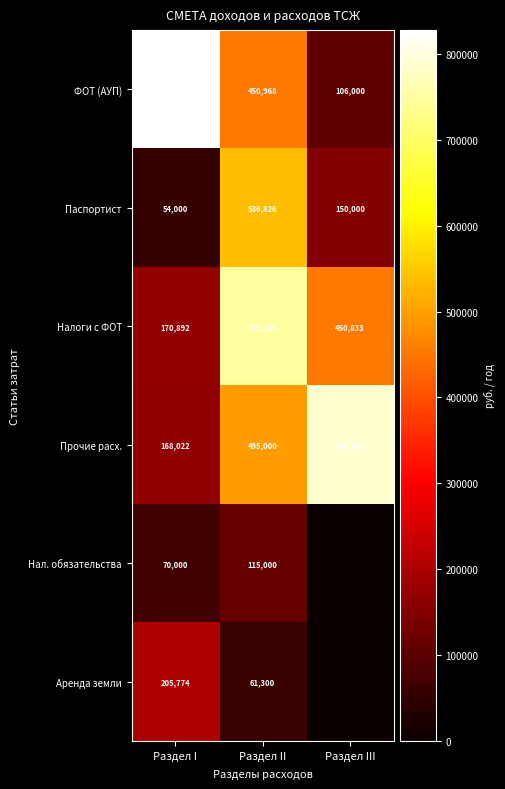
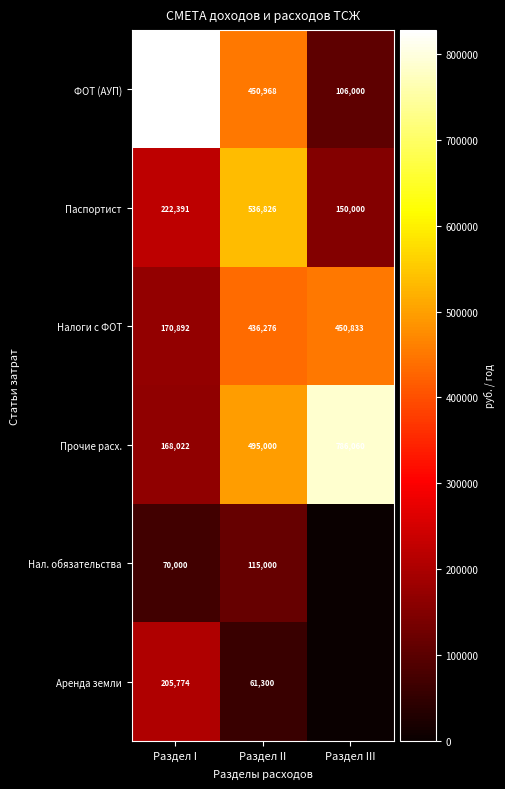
Паспортист, Раздел I: 54,000 -> 222,391
Налоги с ФОТ, Раздел II: 750,235 -> 436,276
